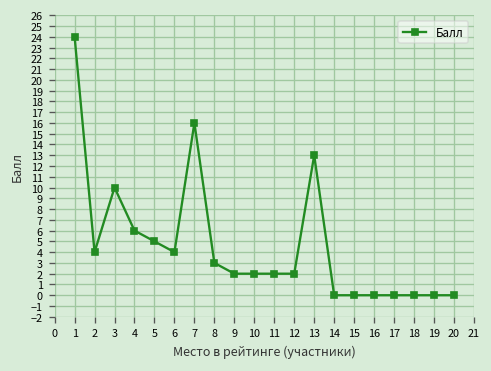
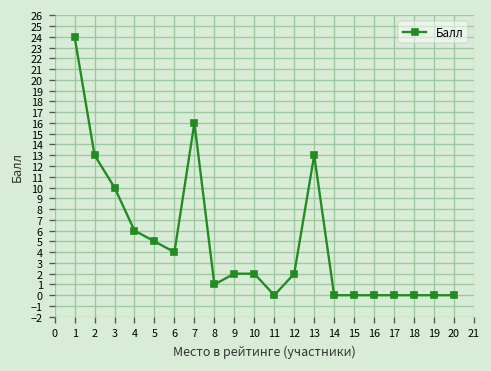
2: 4 -> 13
8: 3 -> 1
11: 2 -> 0
